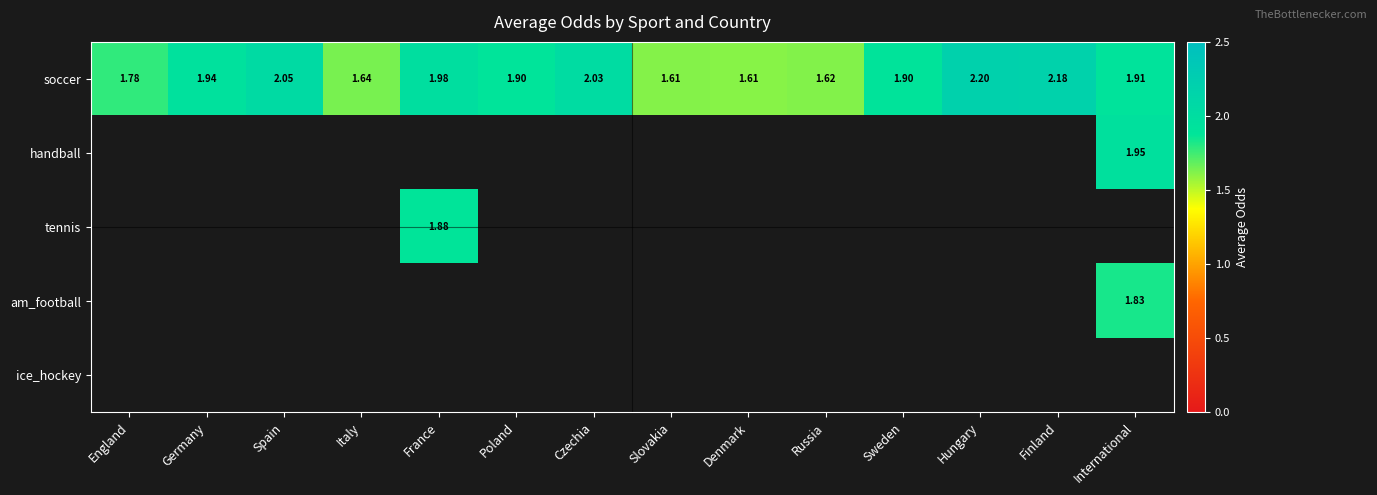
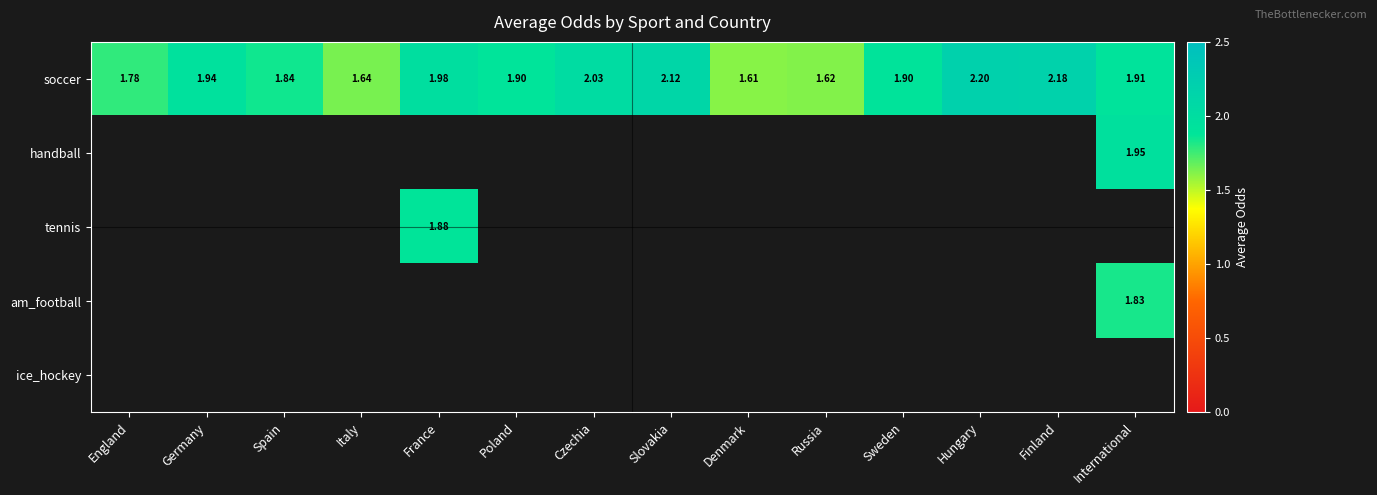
soccer, Spain: 2.05 -> 1.84
soccer, Slovakia: 1.61 -> 2.12
